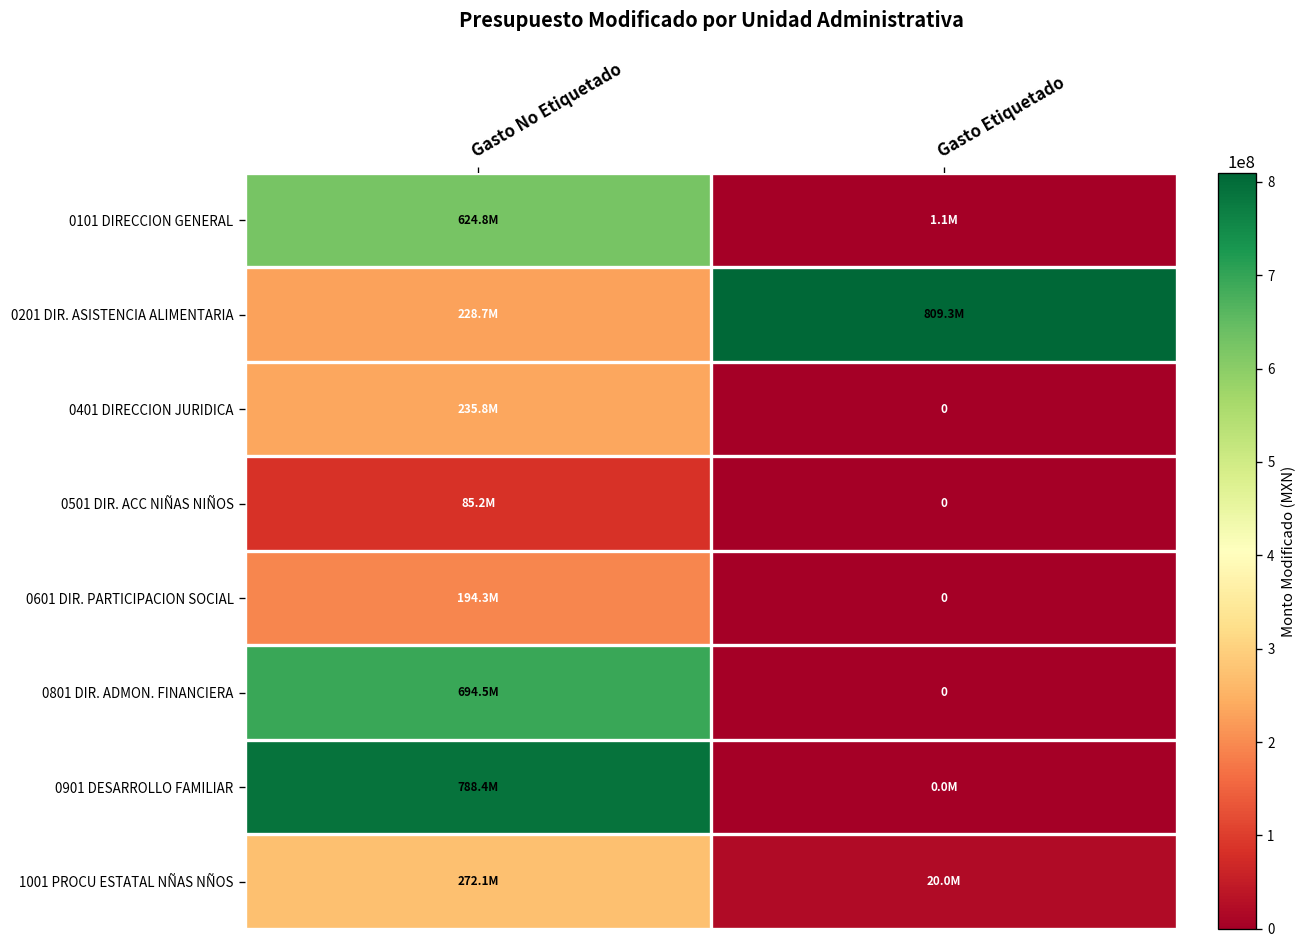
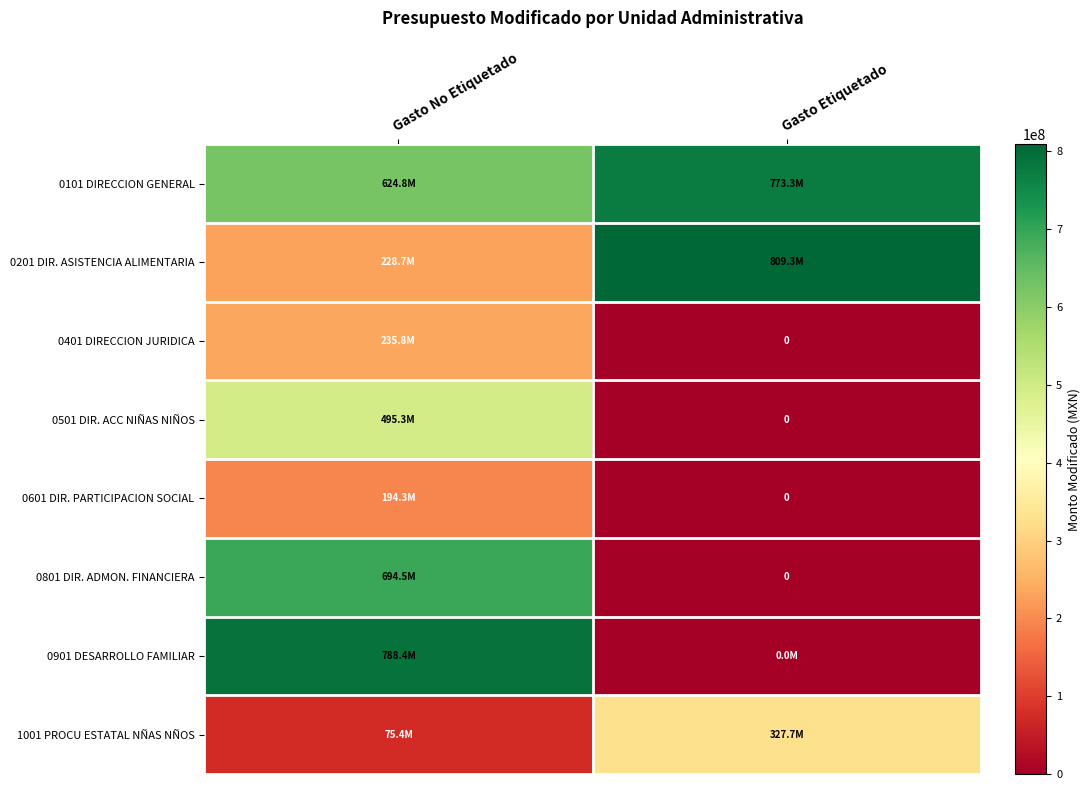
0101 DIRECCION GENERAL, Gasto Etiquetado: 1.1M -> 773.3M
0501 DIR. ACC NIÑAS NIÑOS, Gasto No Etiquetado: 85.2M -> 495.3M
1001 PROCU ESTATAL NÑAS NÑOS, Gasto No Etiquetado: 272.1M -> 75.4M
1001 PROCU ESTATAL NÑAS NÑOS, Gasto Etiquetado: 20.0M -> 327.7M
